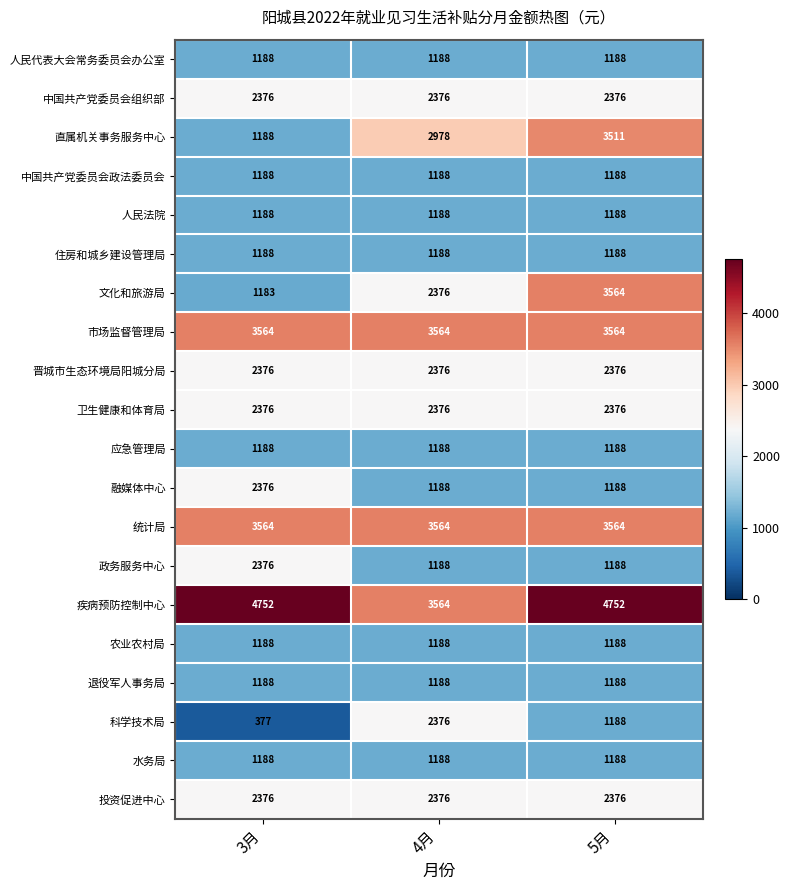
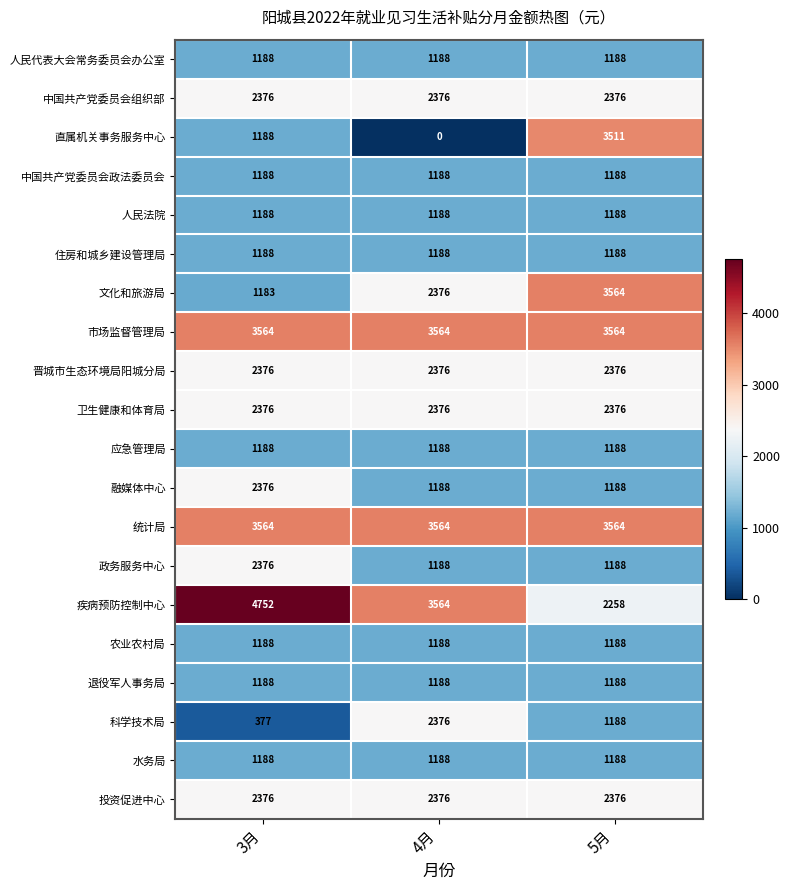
直属机关事务服务中心, 4月: 2978 -> 0
疾病预防控制中心, 5月: 4752 -> 2258
